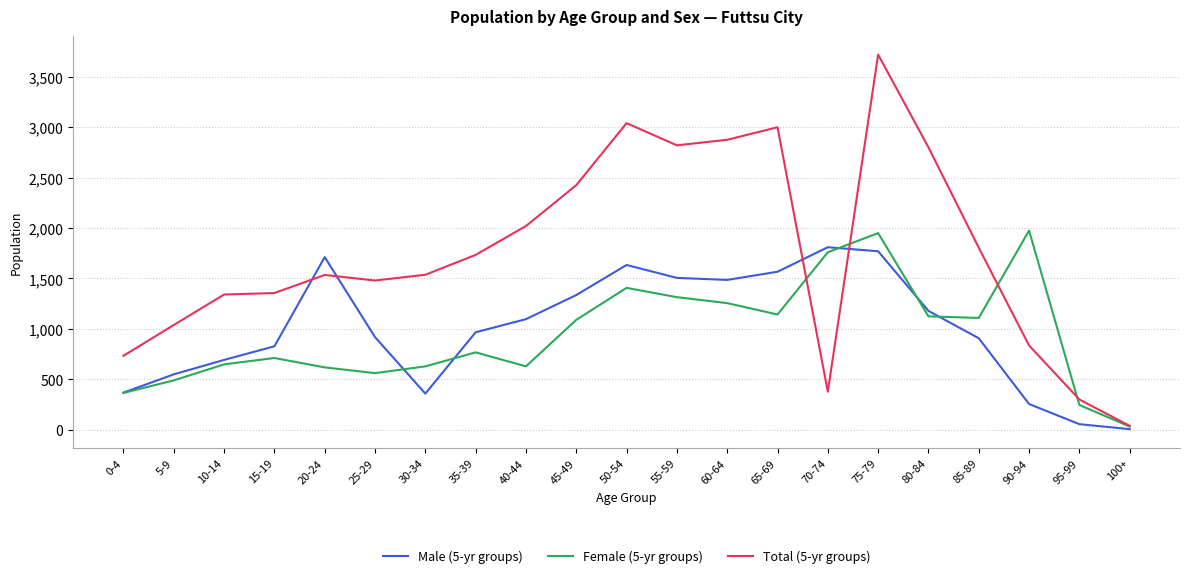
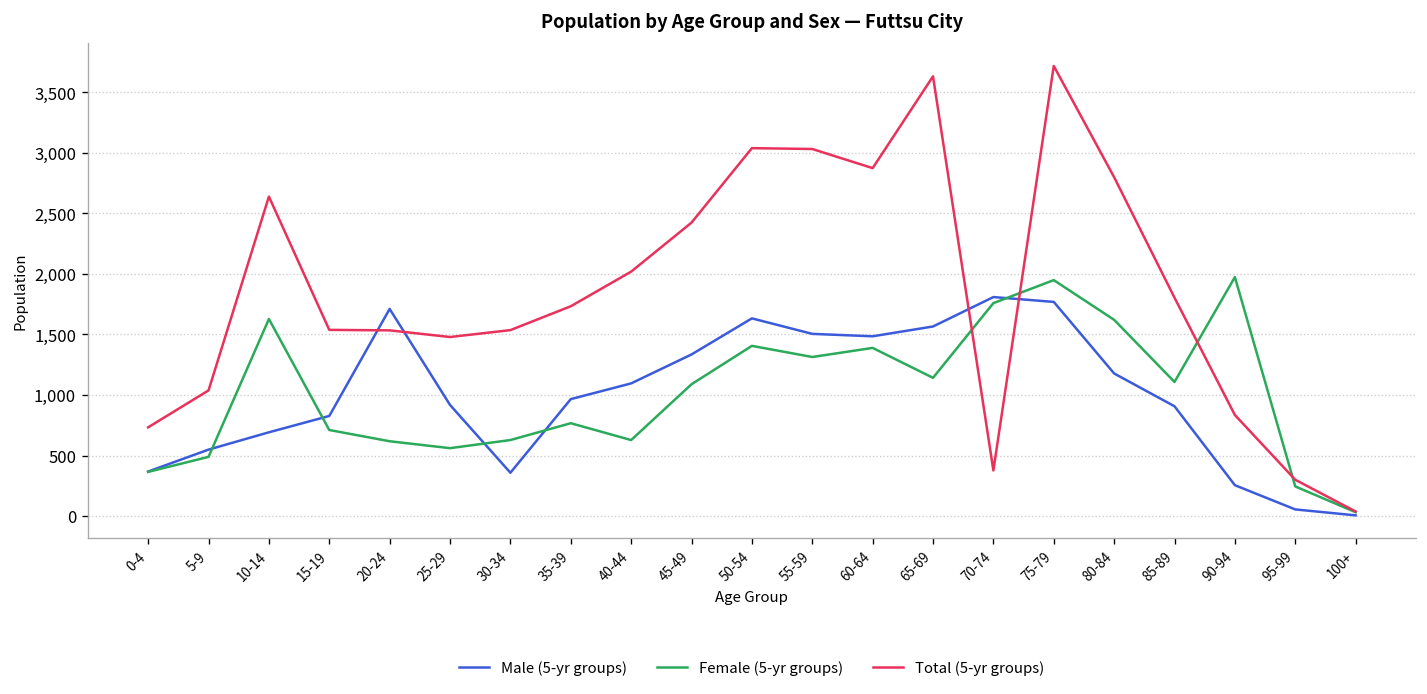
Female (5-yr groups), 10-14: 650 -> 1,630
Total (5-yr groups), 10-14: 1,340 -> 2,640
Total (5-yr groups), 15-19: 1,360 -> 1,540
Total (5-yr groups), 55-59: 2,820 -> 3,030
Female (5-yr groups), 60-64: 1,260 -> 1,390
Total (5-yr groups), 65-69: 3,000 -> 3,630
Female (5-yr groups), 80-84: 1,120 -> 1,620
